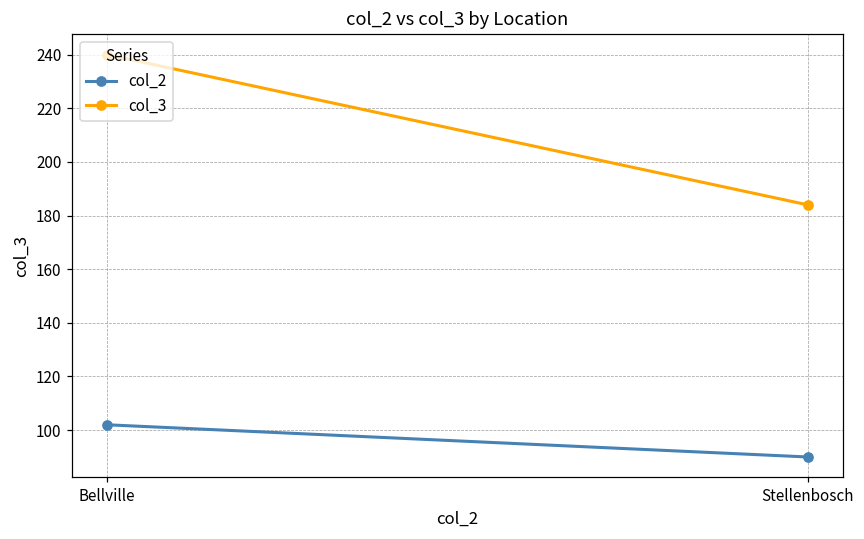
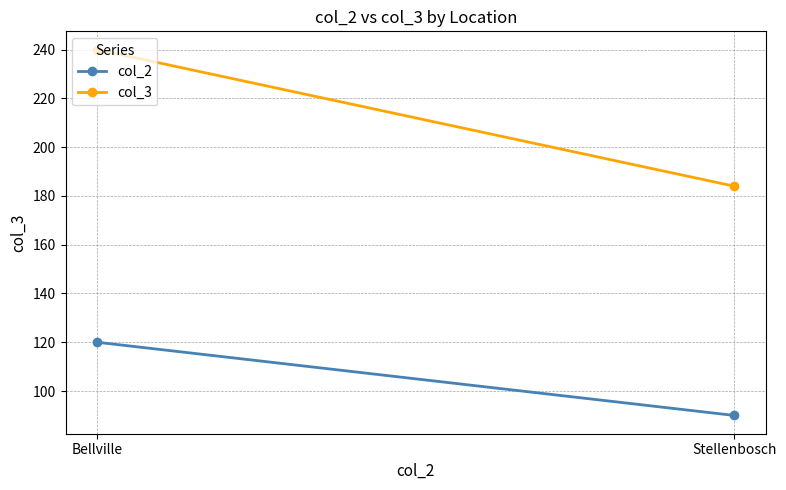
col_2, Bellville: 102 -> 120
